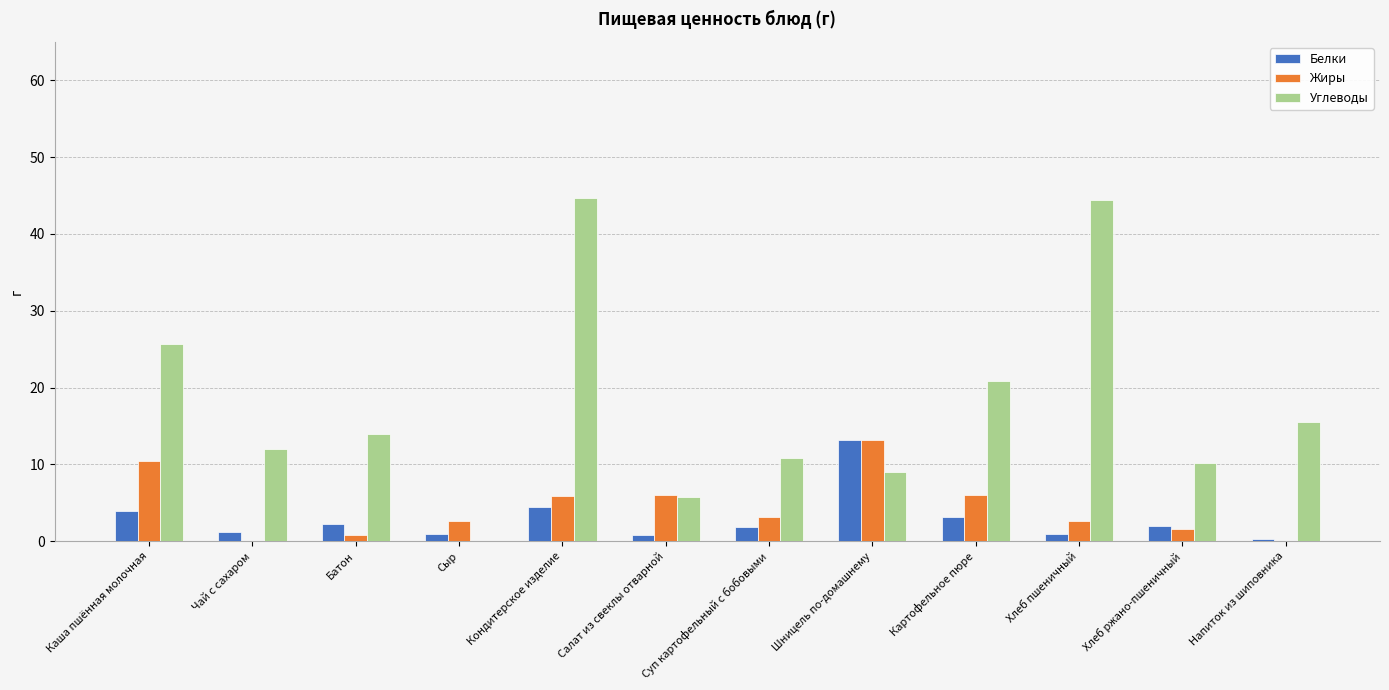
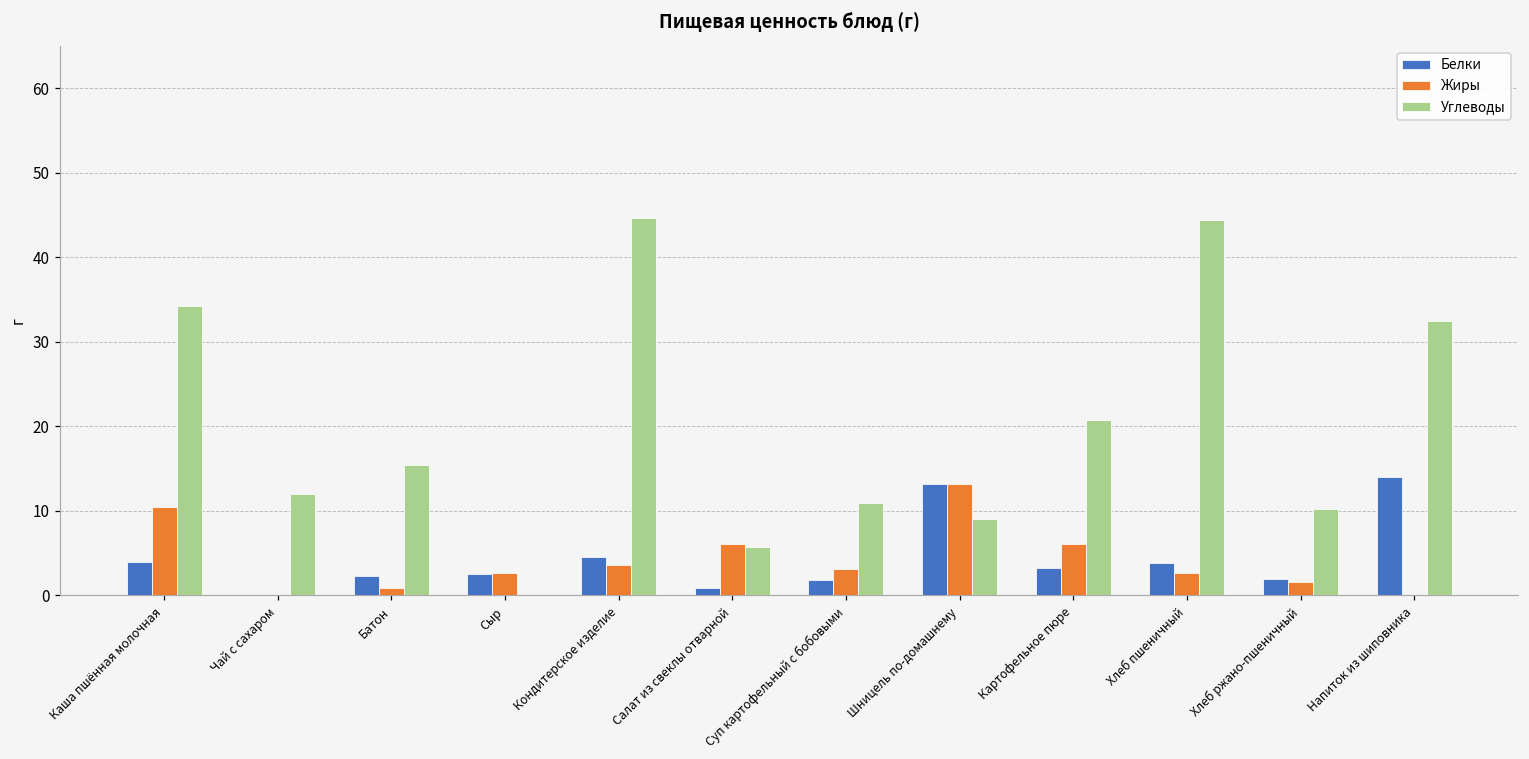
Углеводы, Каша пшённая молочная: 26 -> 34
Белки, Чай с сахаром: 1 -> 0
Углеводы, Батон: 14 -> 15
Белки, Сыр: 1 -> 3
Жиры, Кондитерское изделие: 6 -> 4
Белки, Хлеб пшеничный: 1 -> 4
Белки, Напиток из шиповника: 0 -> 14
Углеводы, Напиток из шиповника: 16 -> 32
